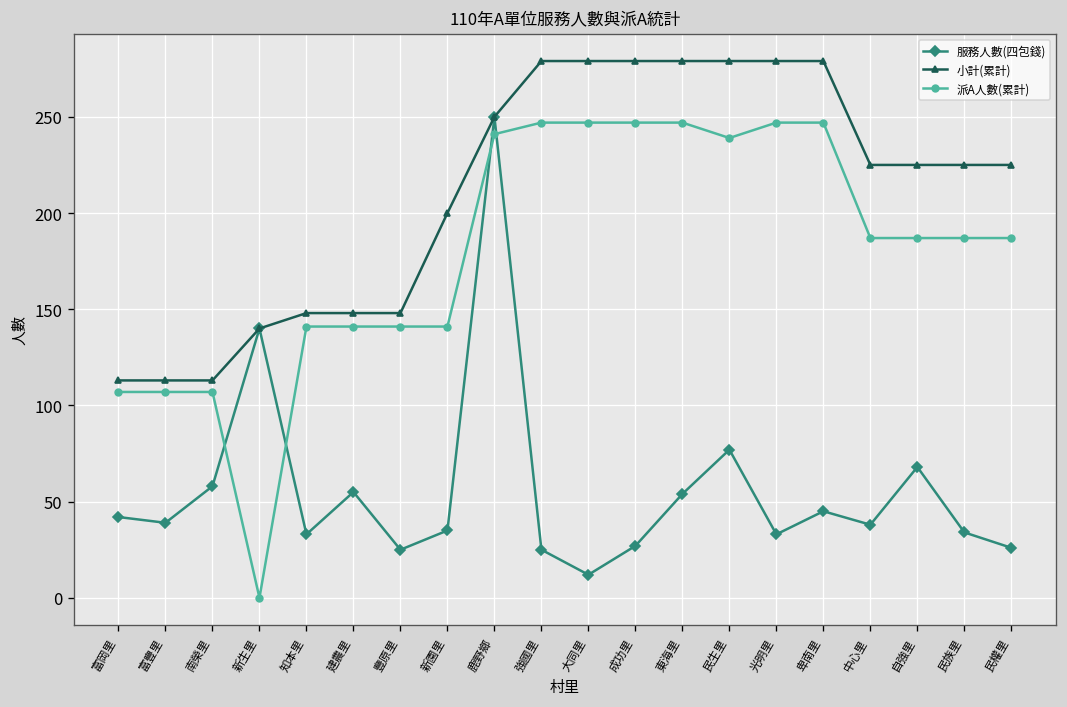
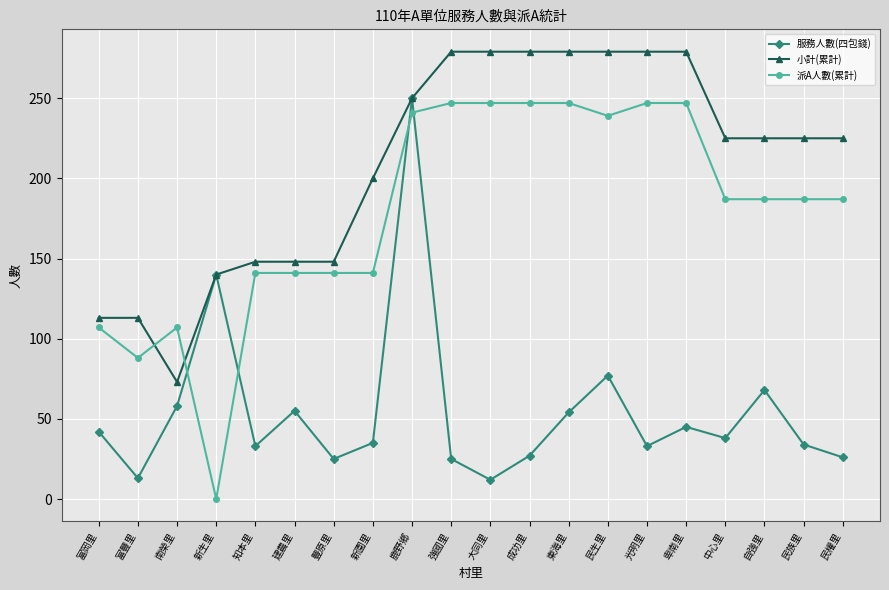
服務人數(四包錢), 富豐里: 39 -> 13
派A人數(累計), 富豐里: 107 -> 88
小計(累計), 南榮里: 113 -> 73
